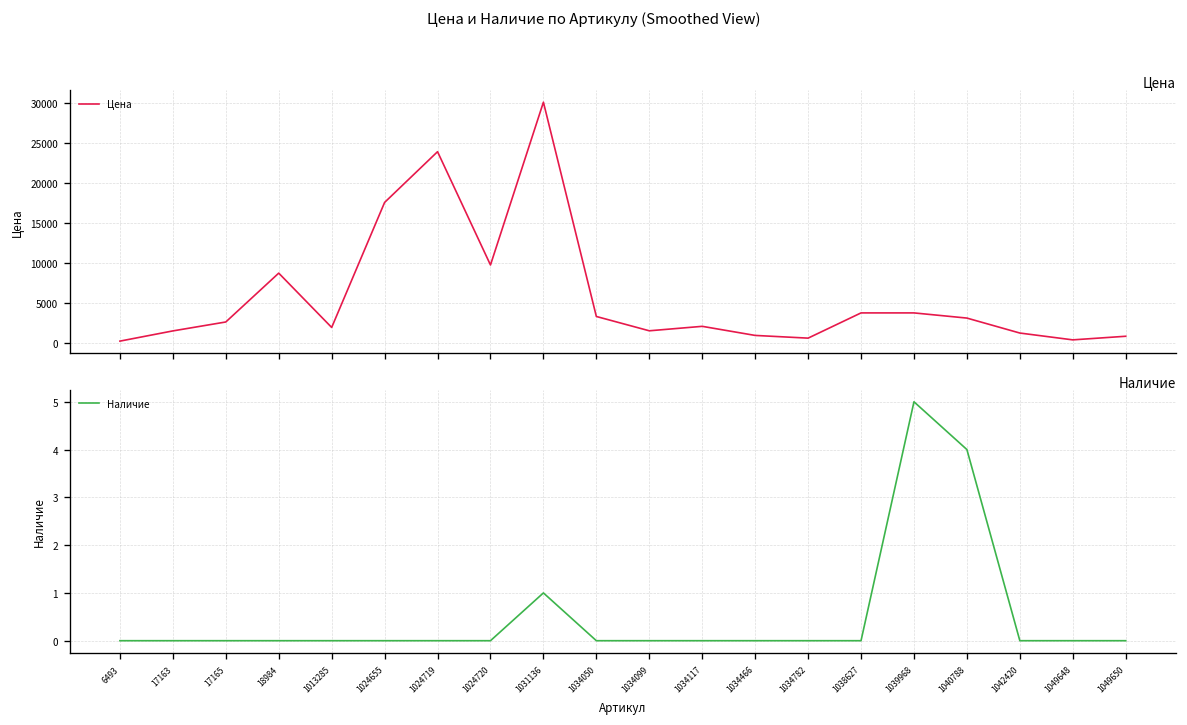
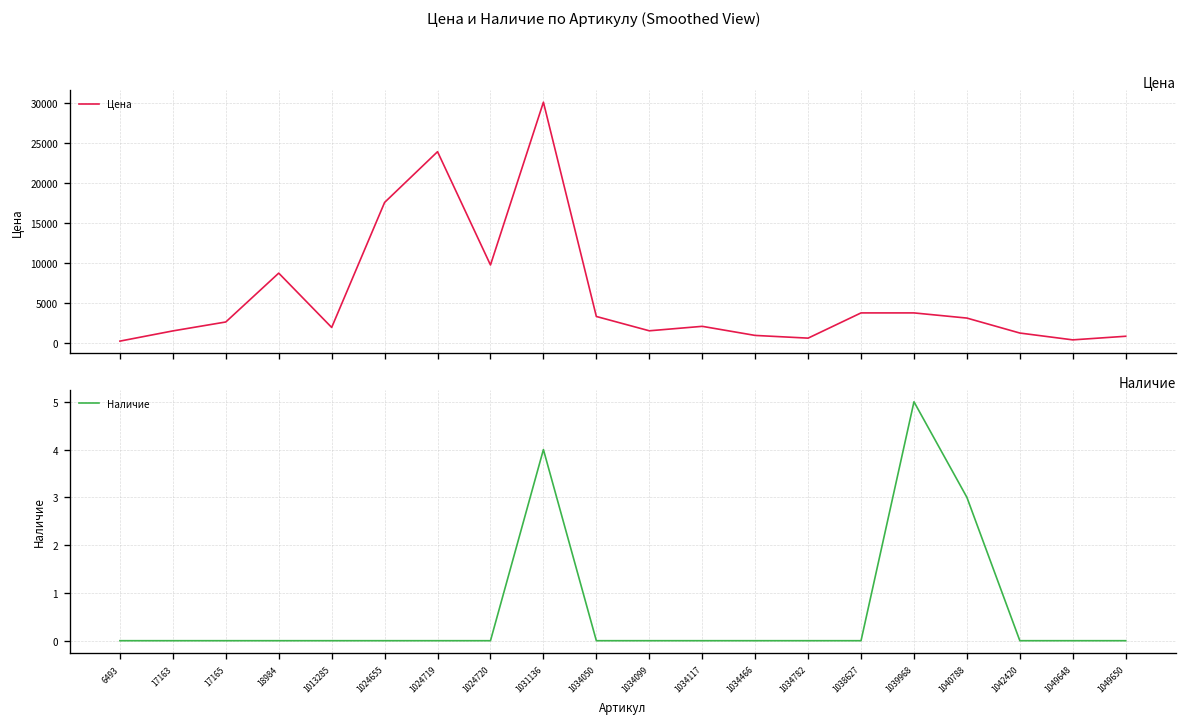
Наличие, 1031136: 1 -> 4
Наличие, 1040788: 4 -> 3
